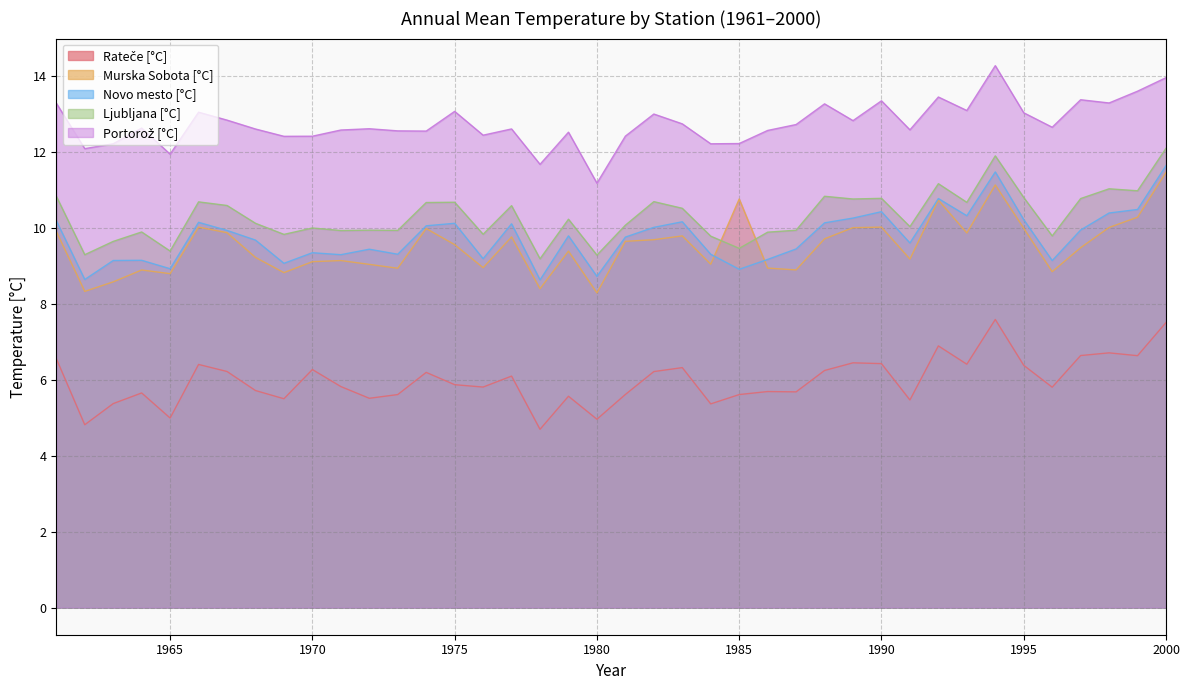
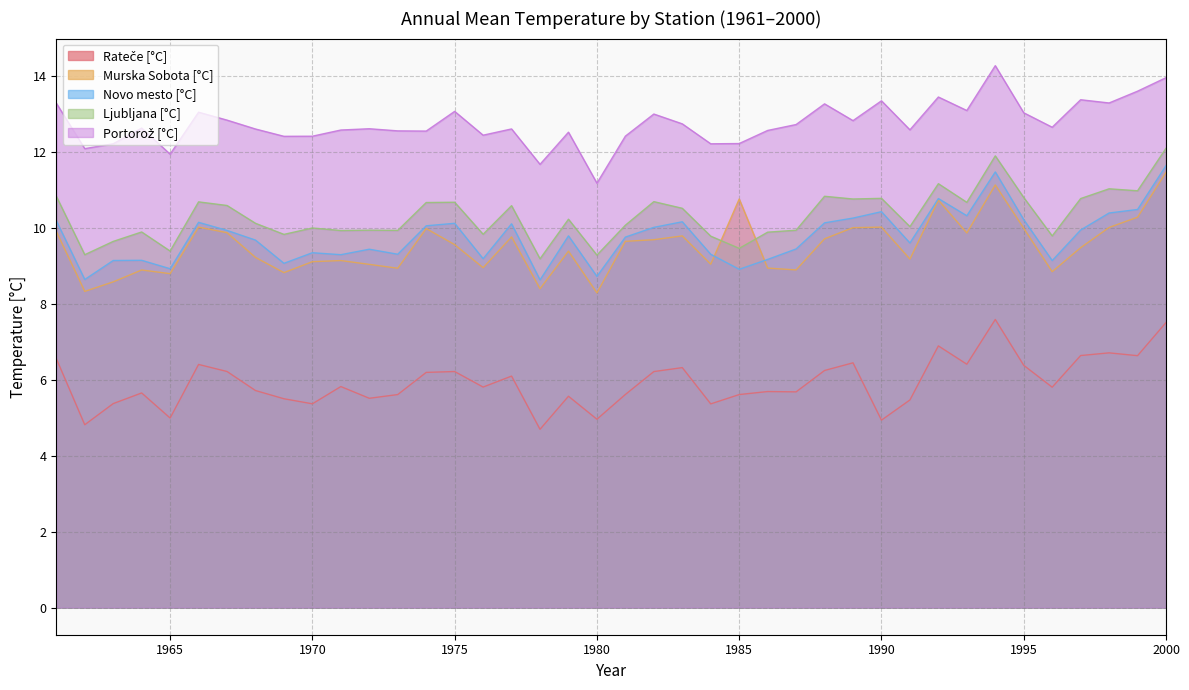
Rateče [°C], 1970: 6.3 -> 5.4
Rateče [°C], 1975: 5.9 -> 6.2
Rateče [°C], 1990: 6.4 -> 4.9
